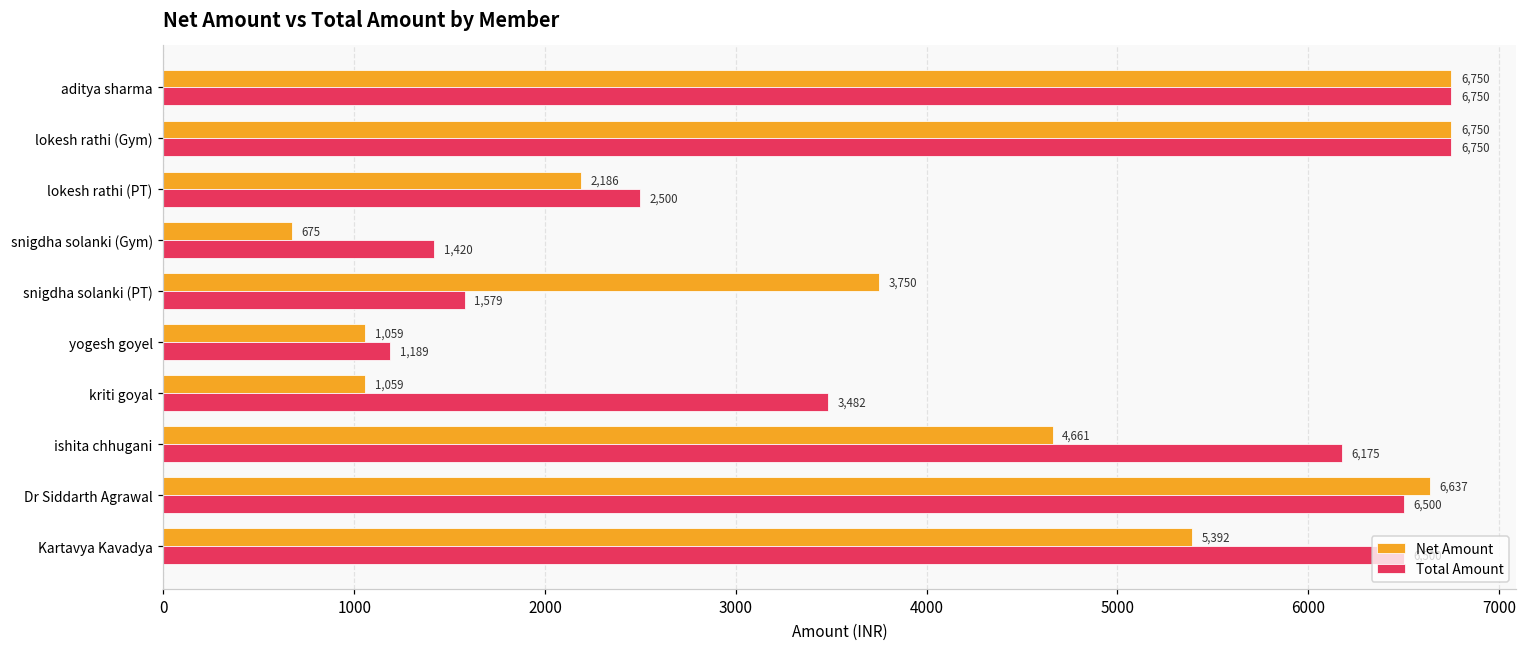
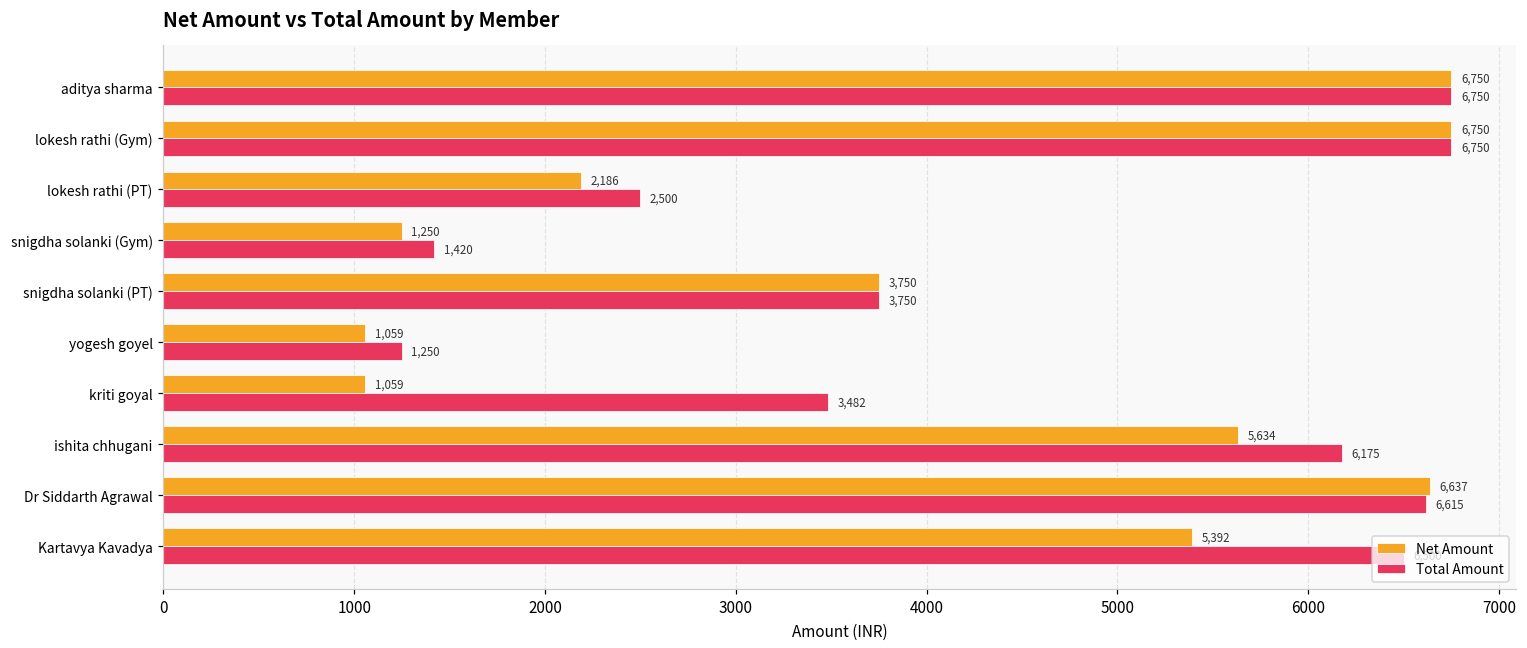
Net Amount, snigdha solanki (Gym): 675 -> 1,250
Total Amount, snigdha solanki (PT): 1,579 -> 3,750
Total Amount, yogesh goyel: 1,189 -> 1,250
Net Amount, ishita chhugani: 4,661 -> 5,634
Total Amount, Dr Siddarth Agrawal: 6,500 -> 6,615
